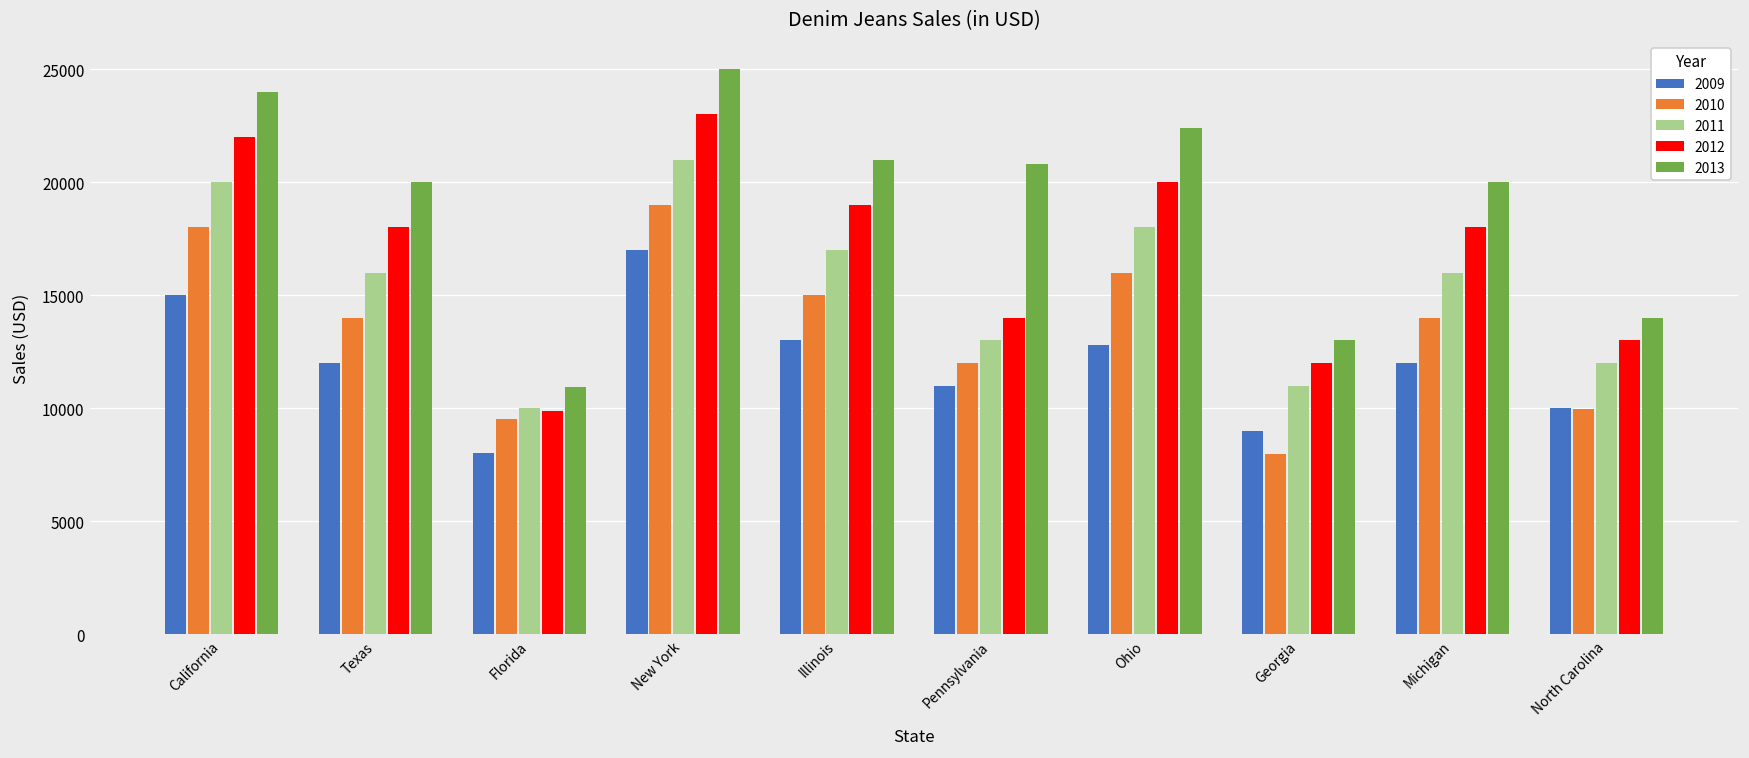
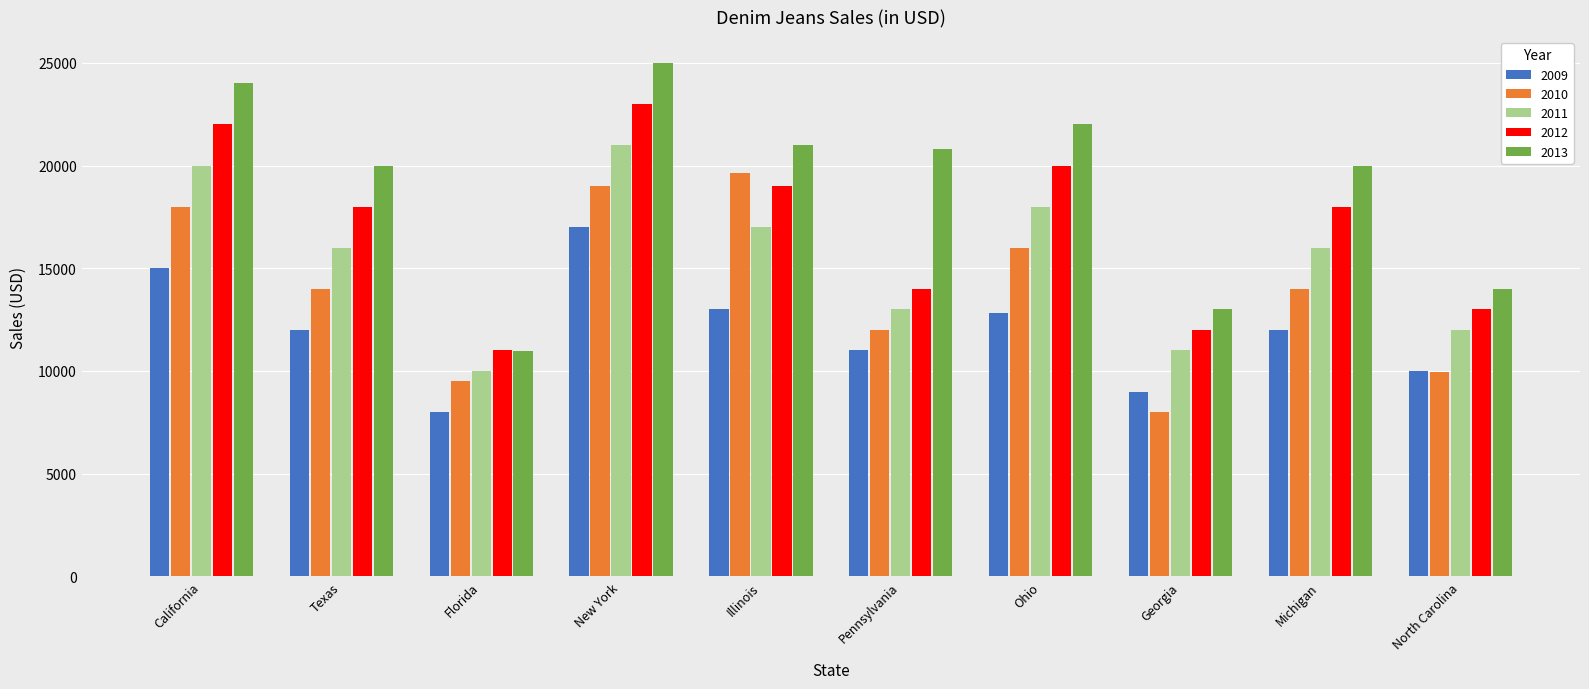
2012, Florida: 9900 -> 11000
2010, Illinois: 15000 -> 19600
2013, Ohio: 22400 -> 22000
